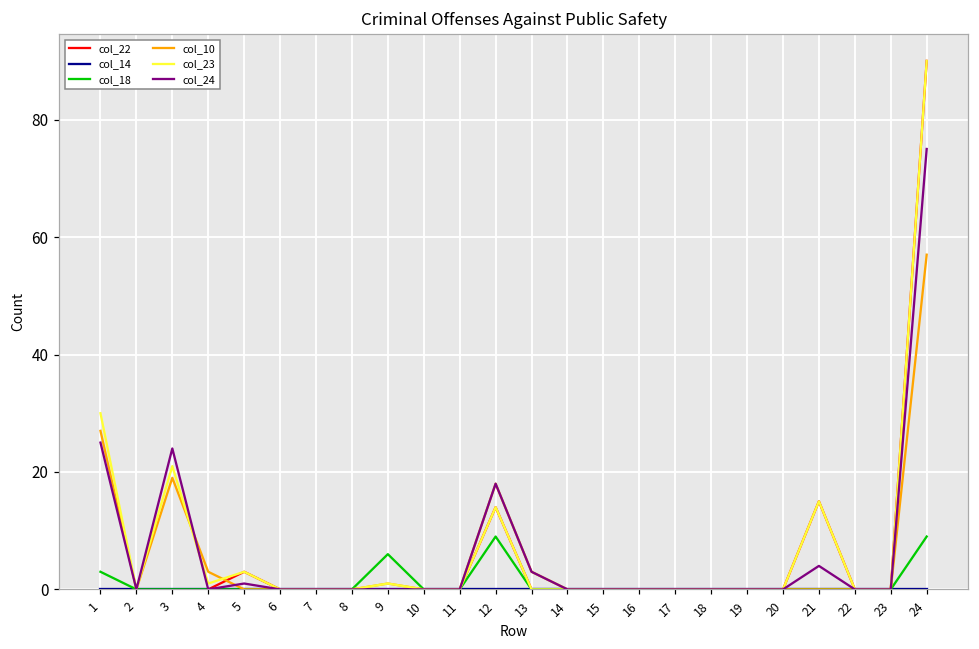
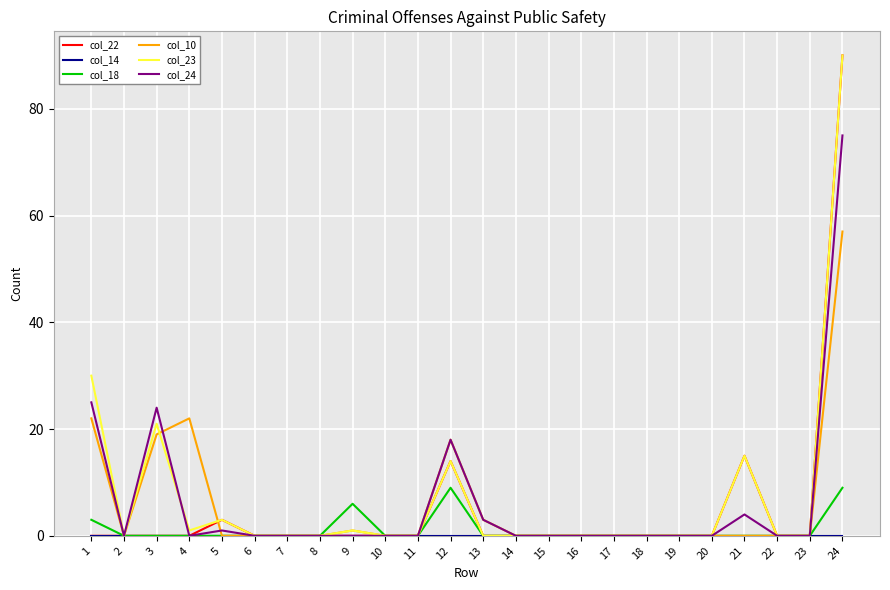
col_10, 1: 27 -> 22
col_10, 4: 3 -> 22
